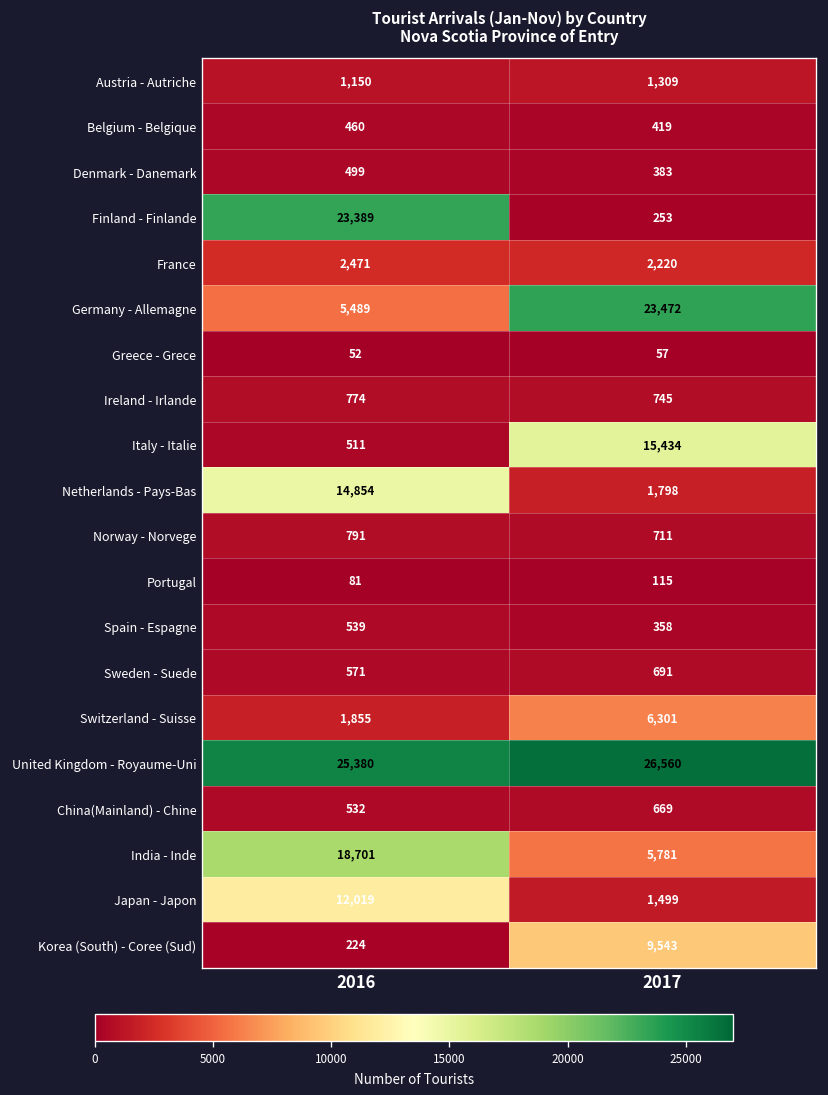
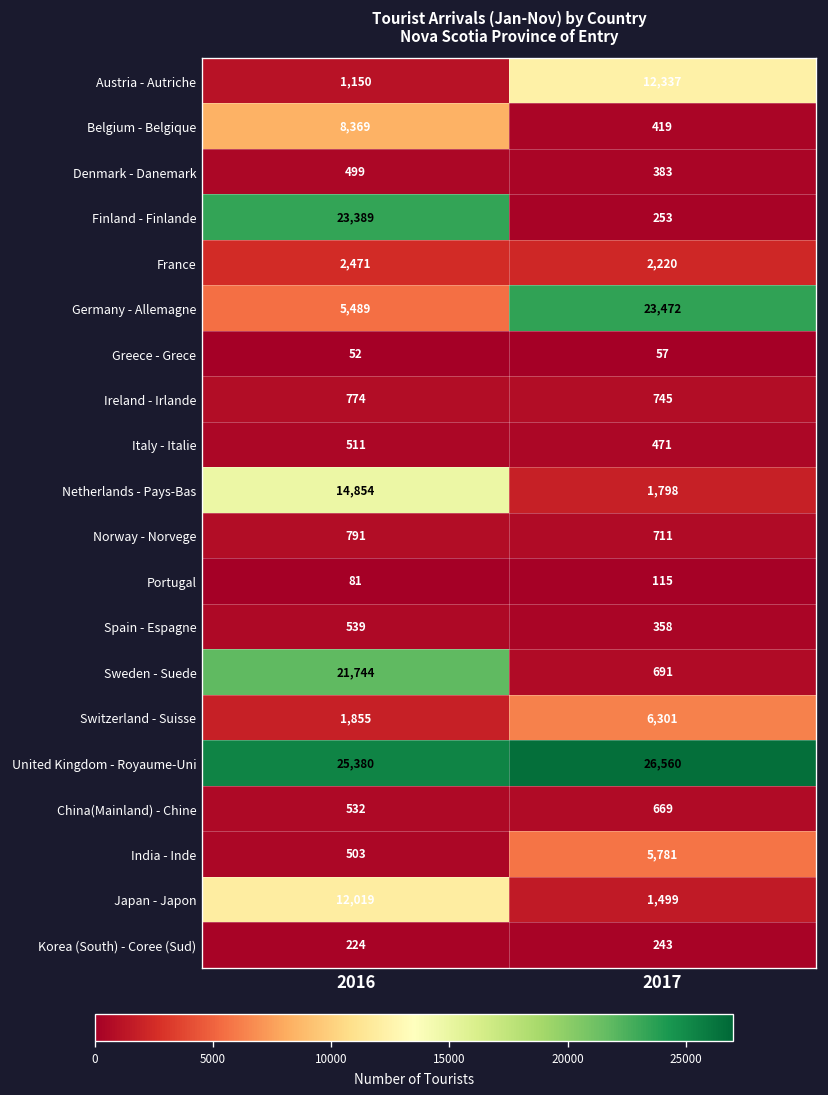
Austria - Autriche, 2017: 1,309 -> 12,337
Belgium - Belgique, 2016: 460 -> 8,369
Italy - Italie, 2017: 15,434 -> 471
Sweden - Suede, 2016: 571 -> 21,744
India - Inde, 2016: 18,701 -> 503
Korea (South) - Coree (Sud), 2017: 9,543 -> 243
